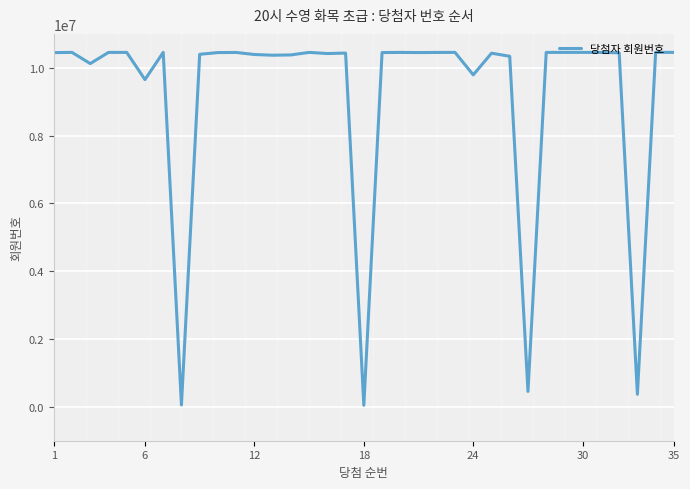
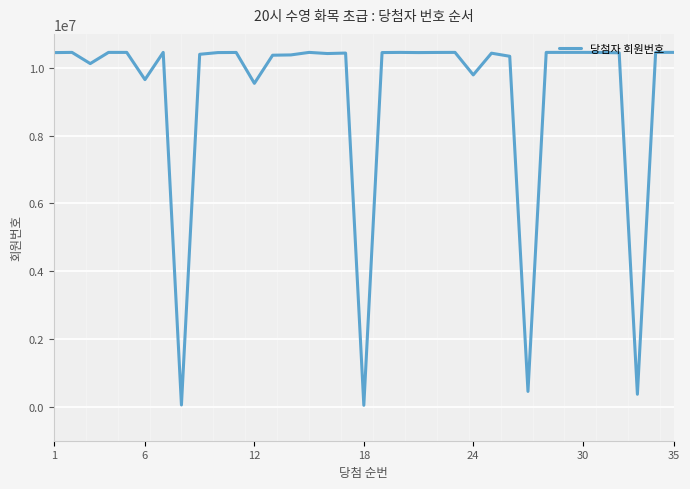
당첨자 회원번호, 12: 10400000 -> 9500000
